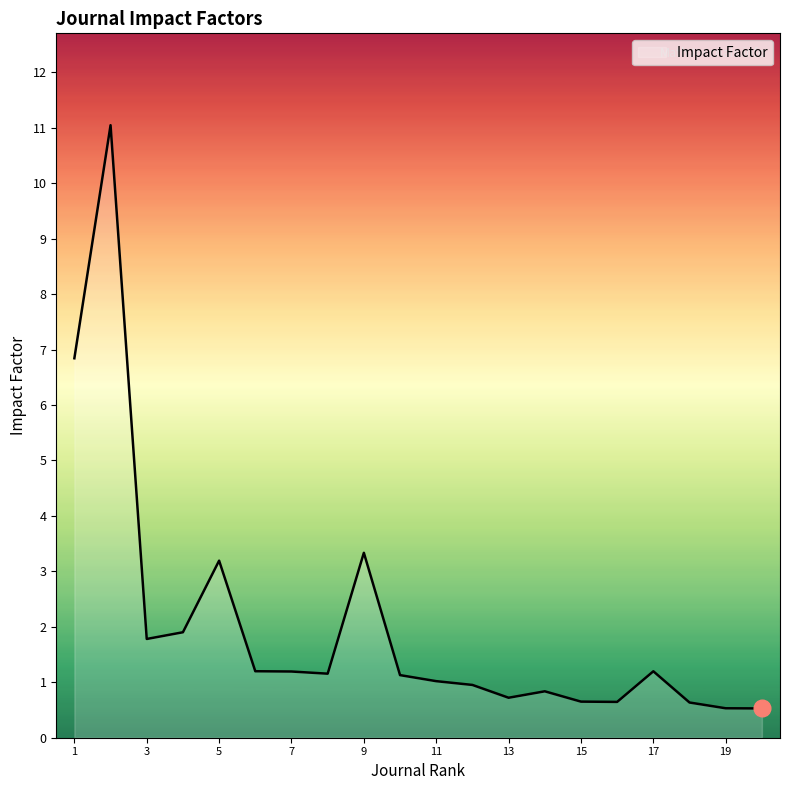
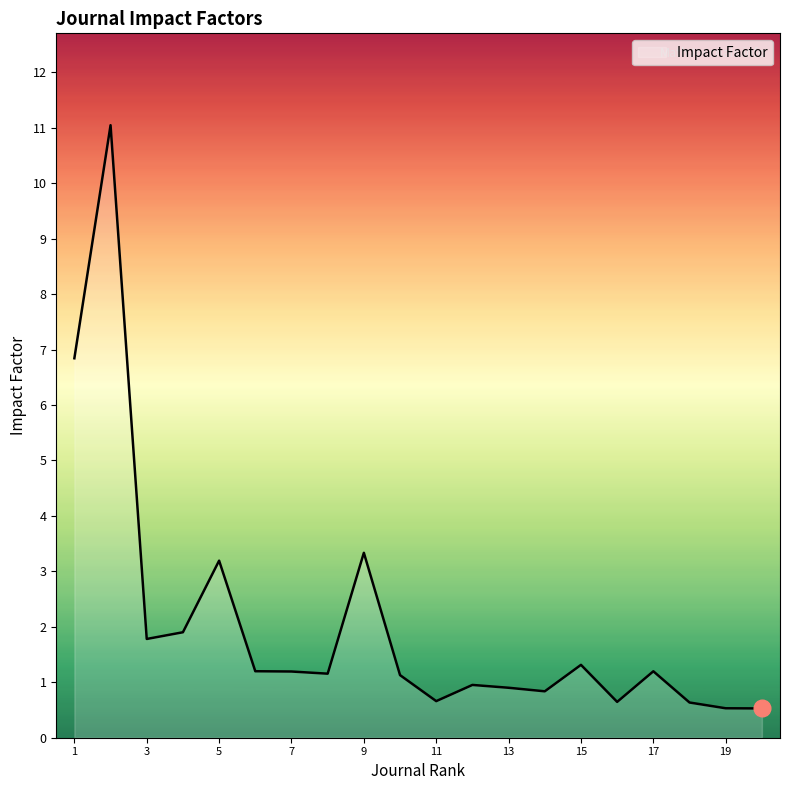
Impact Factor, 11: 1.0 -> 0.7
Impact Factor, 13: 0.7 -> 0.9
Impact Factor, 15: 0.7 -> 1.3
